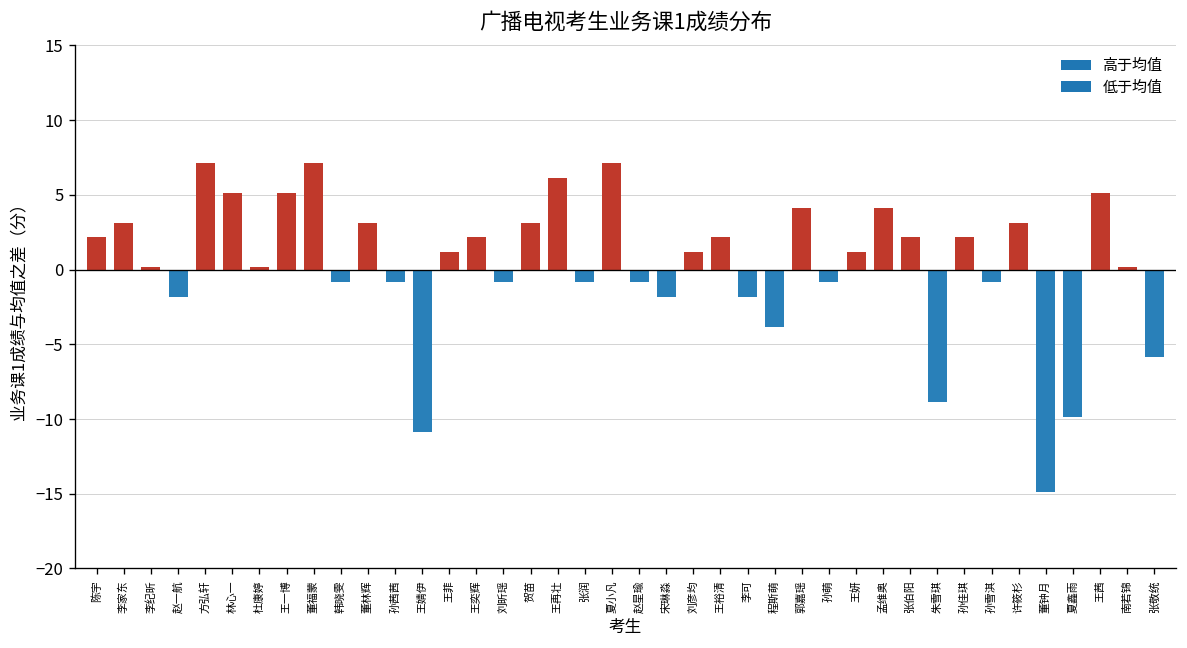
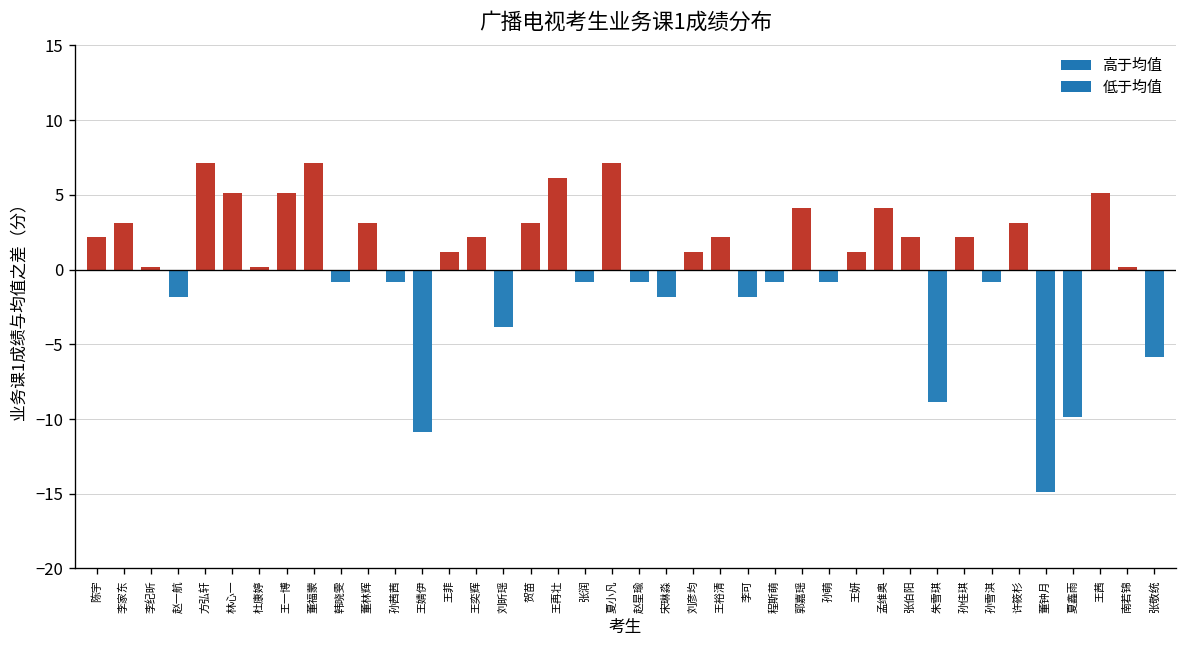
刘昕瑶: -0.8 -> -3.8
程斯萌: -3.8 -> -0.8
